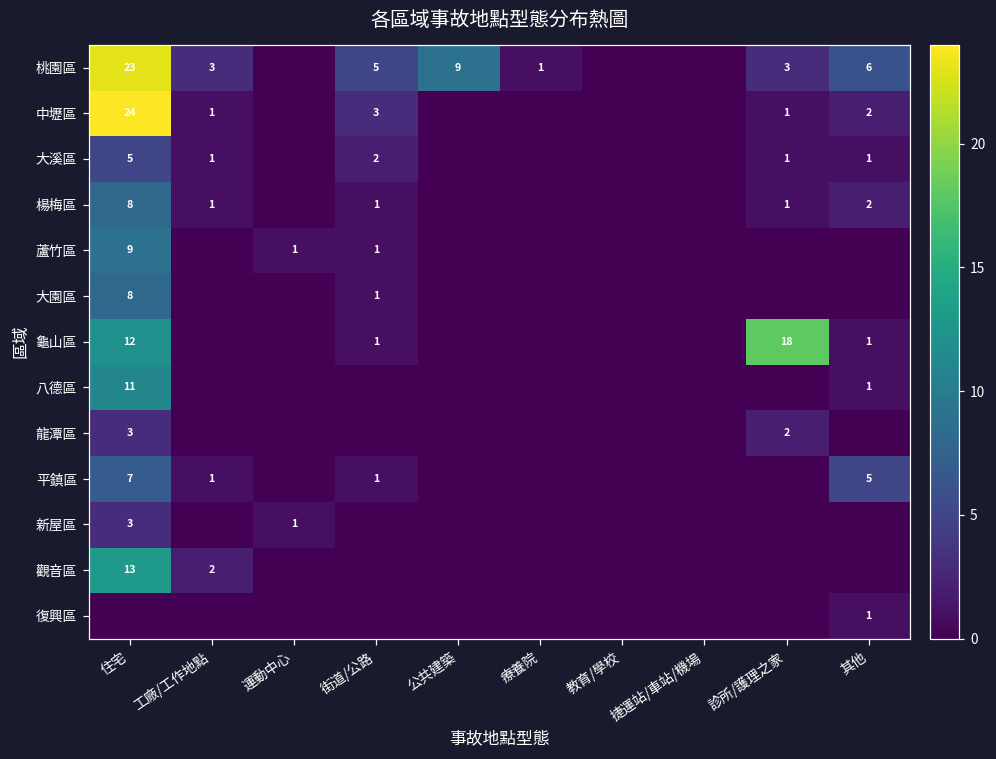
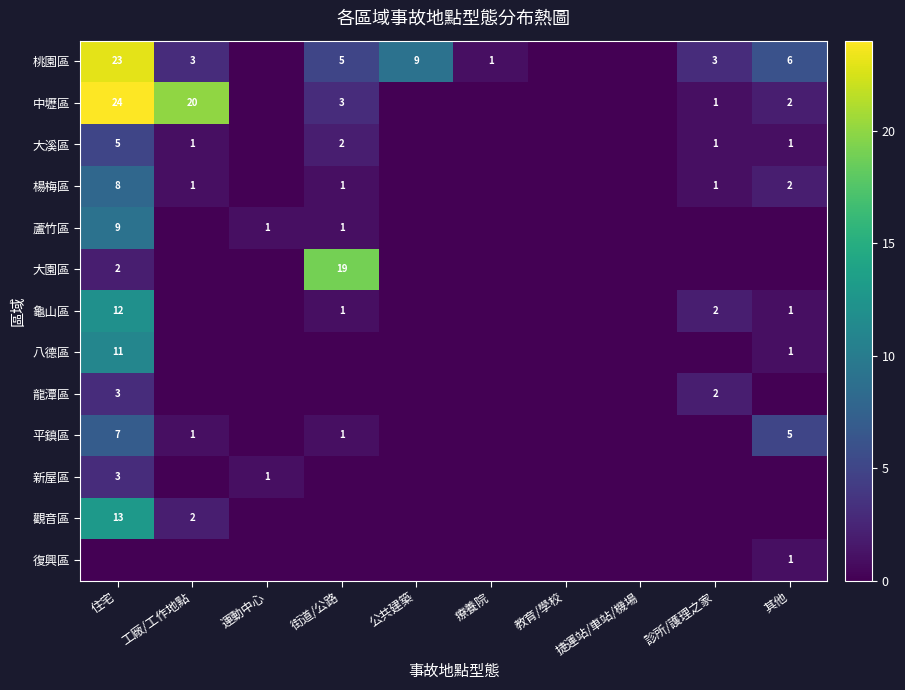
中壢區, 工廠/工作地點: 1 -> 20
大園區, 住宅: 8 -> 2
大園區, 街道/公路: 1 -> 19
龜山區, 診所/護理之家: 18 -> 2
